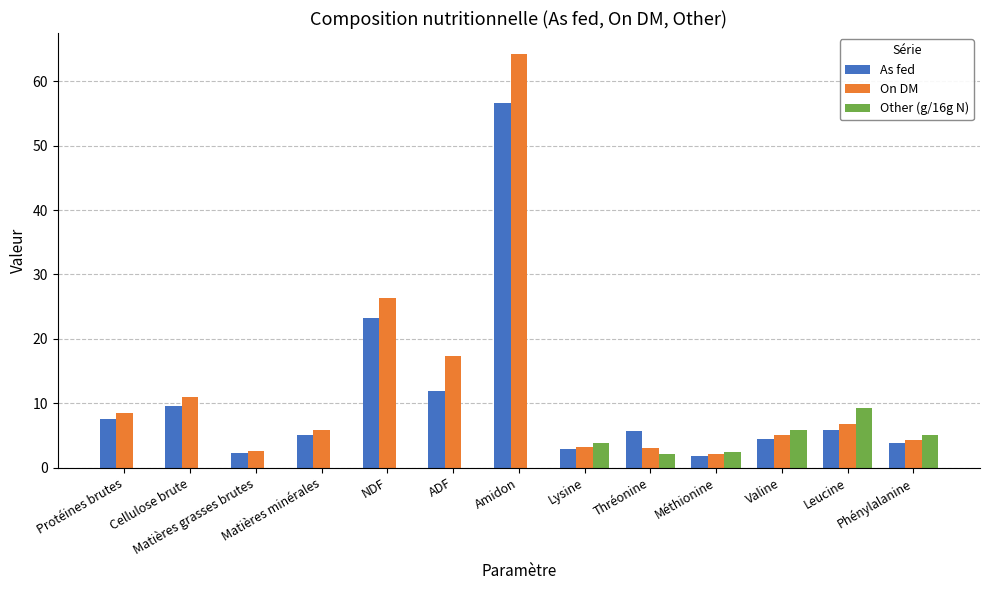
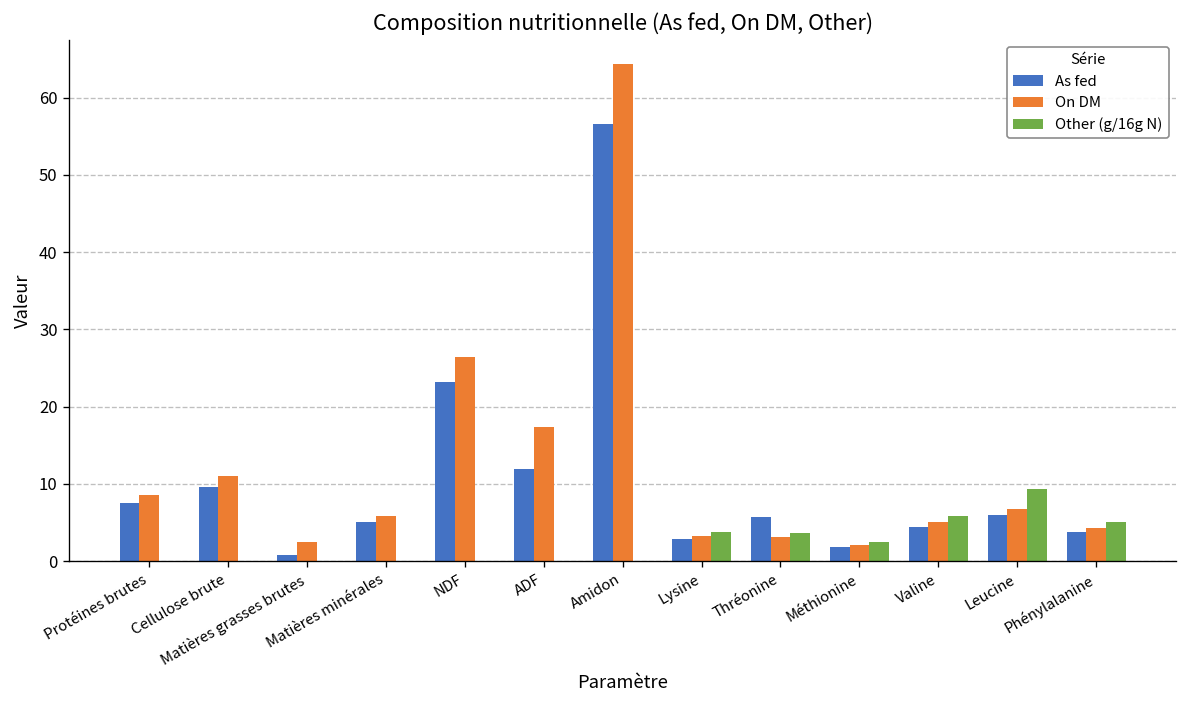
As fed, Matières grasses brutes: 2 -> 1
Other (g/16g N), Thréonine: 2 -> 4
